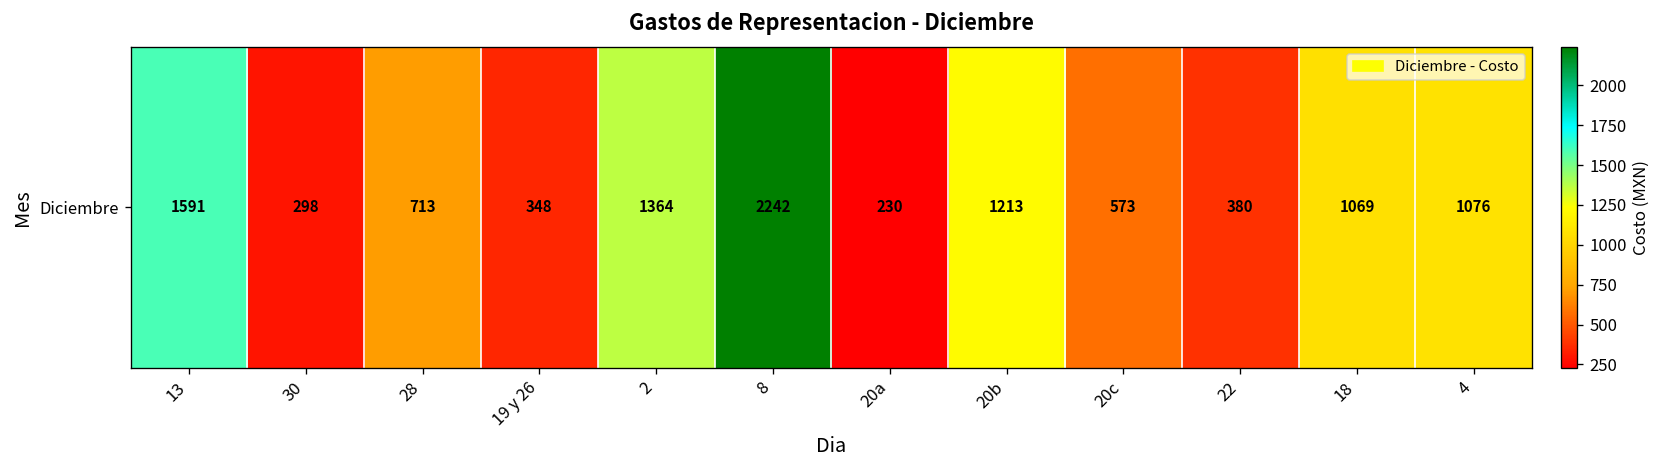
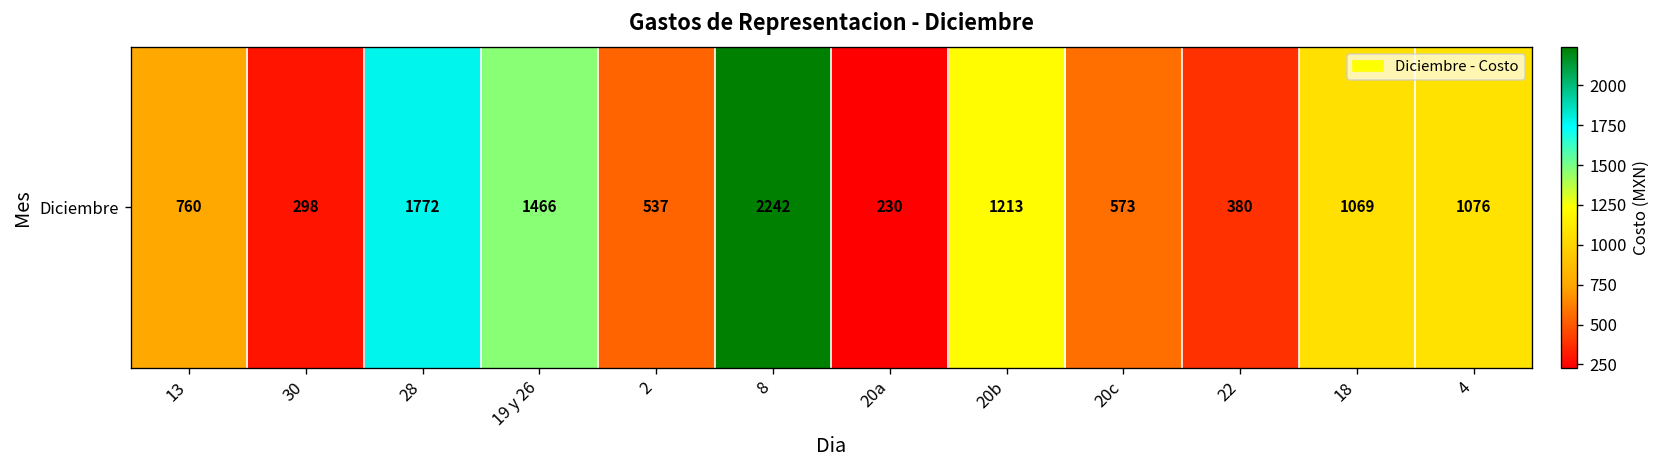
Diciembre, 13: 1591 -> 760
Diciembre, 28: 713 -> 1772
Diciembre, 19 y 26: 348 -> 1466
Diciembre, 2: 1364 -> 537
